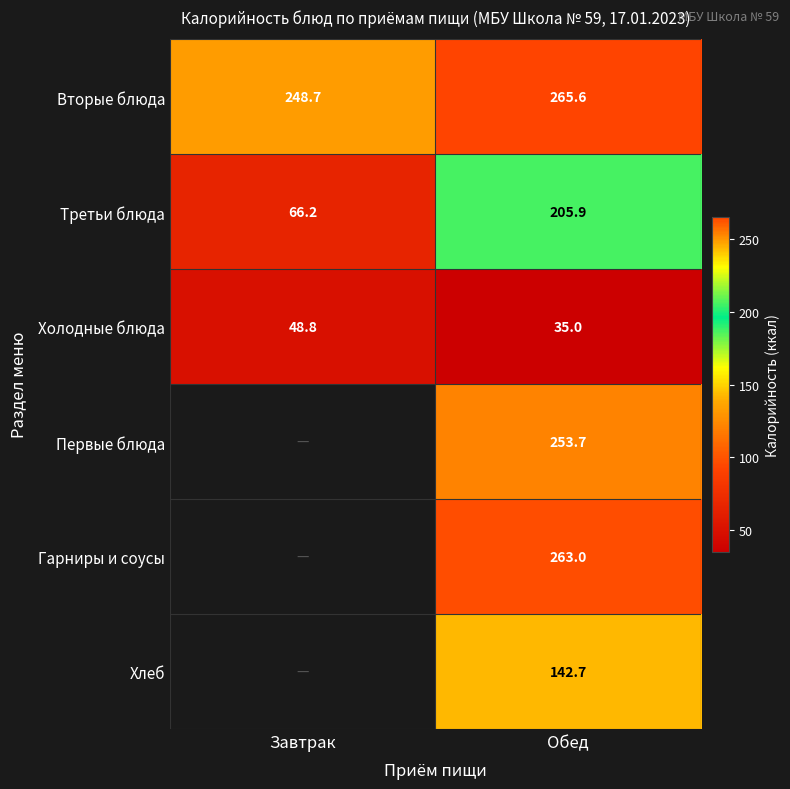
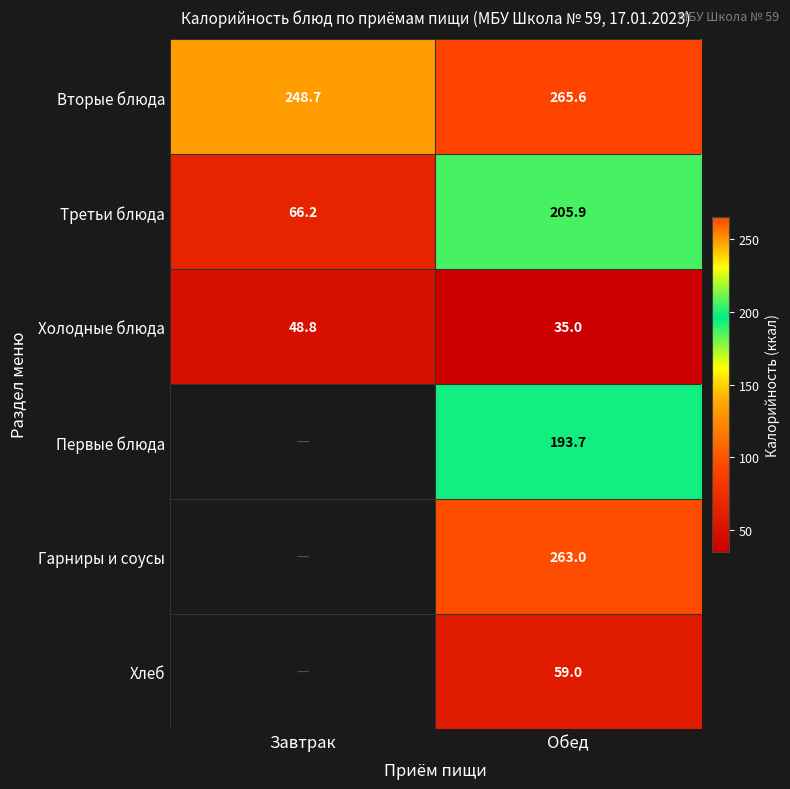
Первые блюда, Обед: 253.7 -> 193.7
Хлеб, Обед: 142.7 -> 59.0
